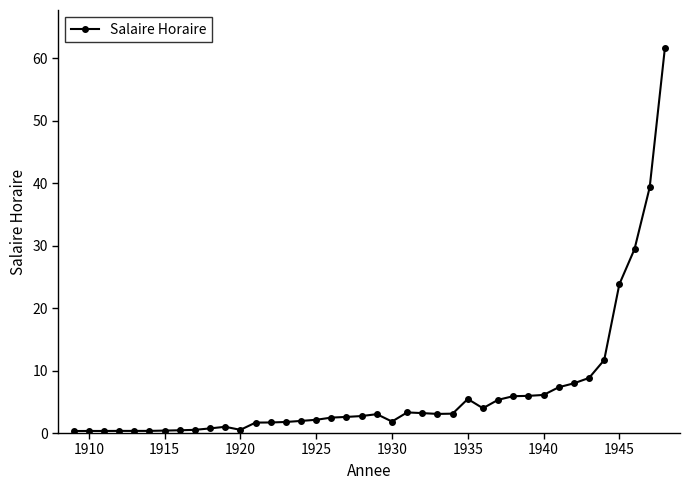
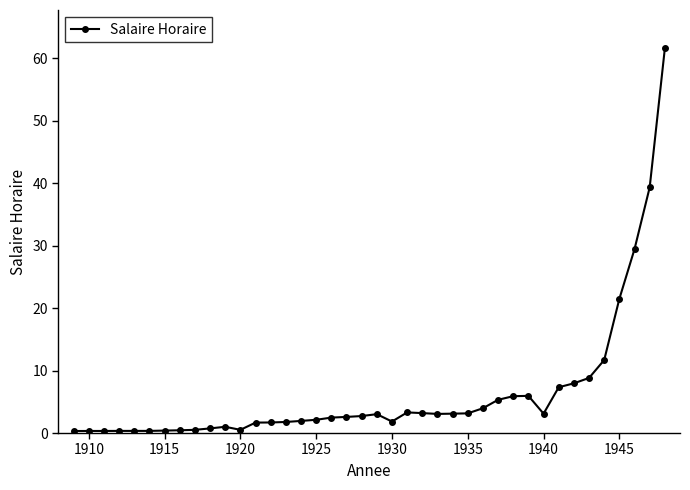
1935: 5 -> 3
1940: 6 -> 3
1945: 24 -> 21
